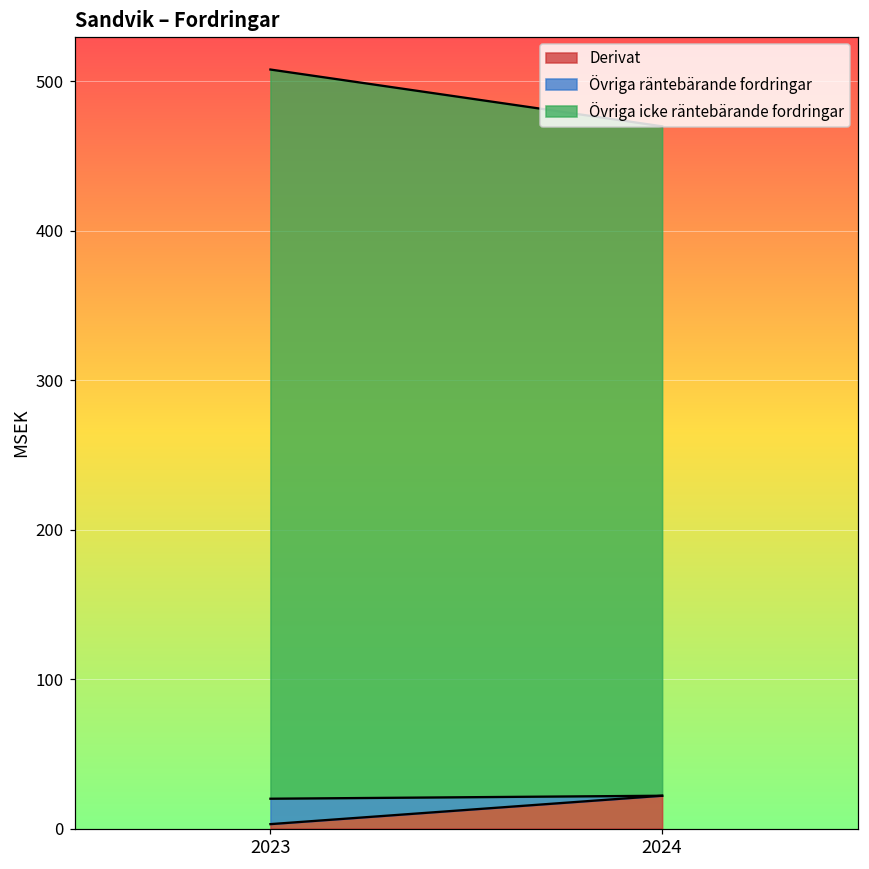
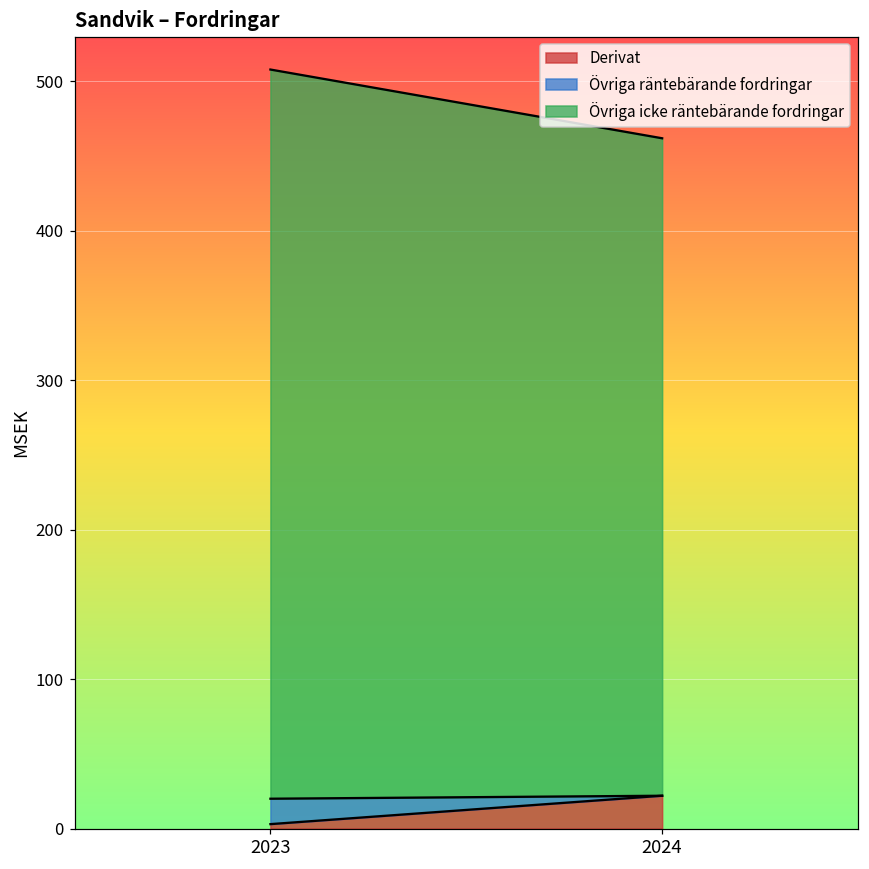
Övriga icke räntebärande fordringar, 2024: 448 -> 440
